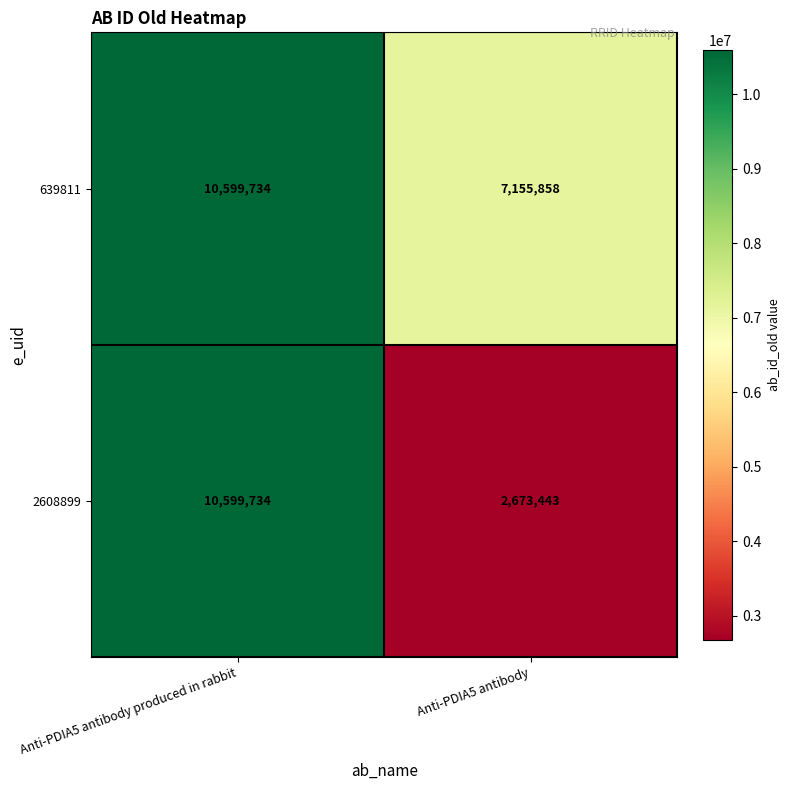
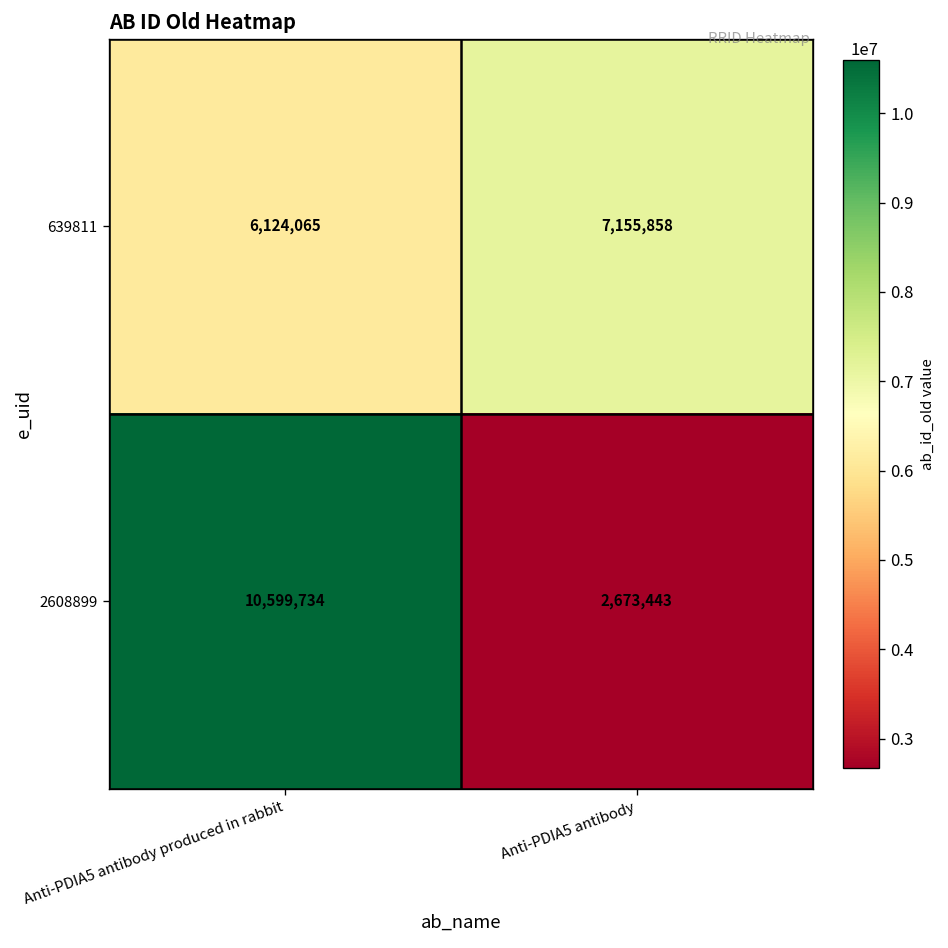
639811, Anti-PDIA5 antibody produced in rabbit: 10,599,734 -> 6,124,065
